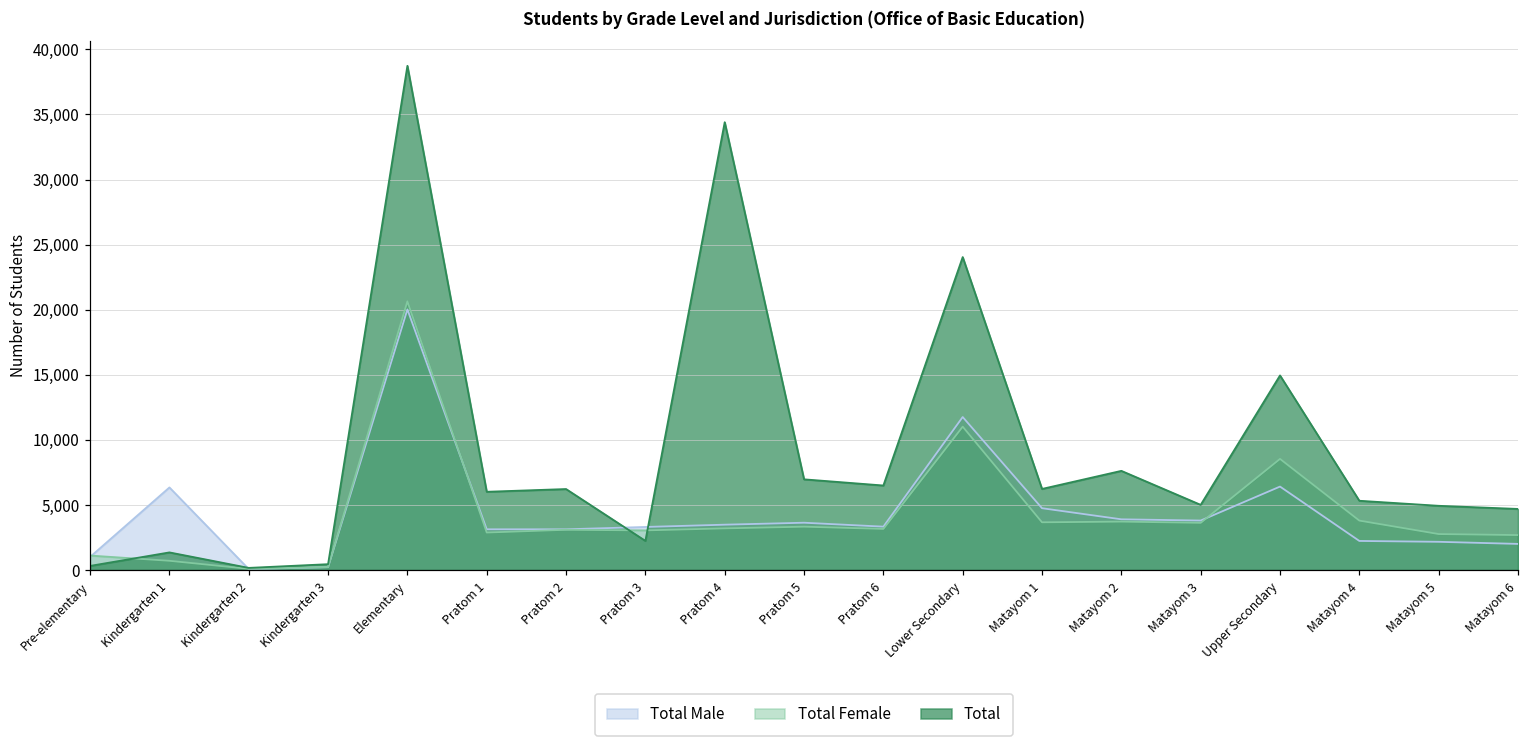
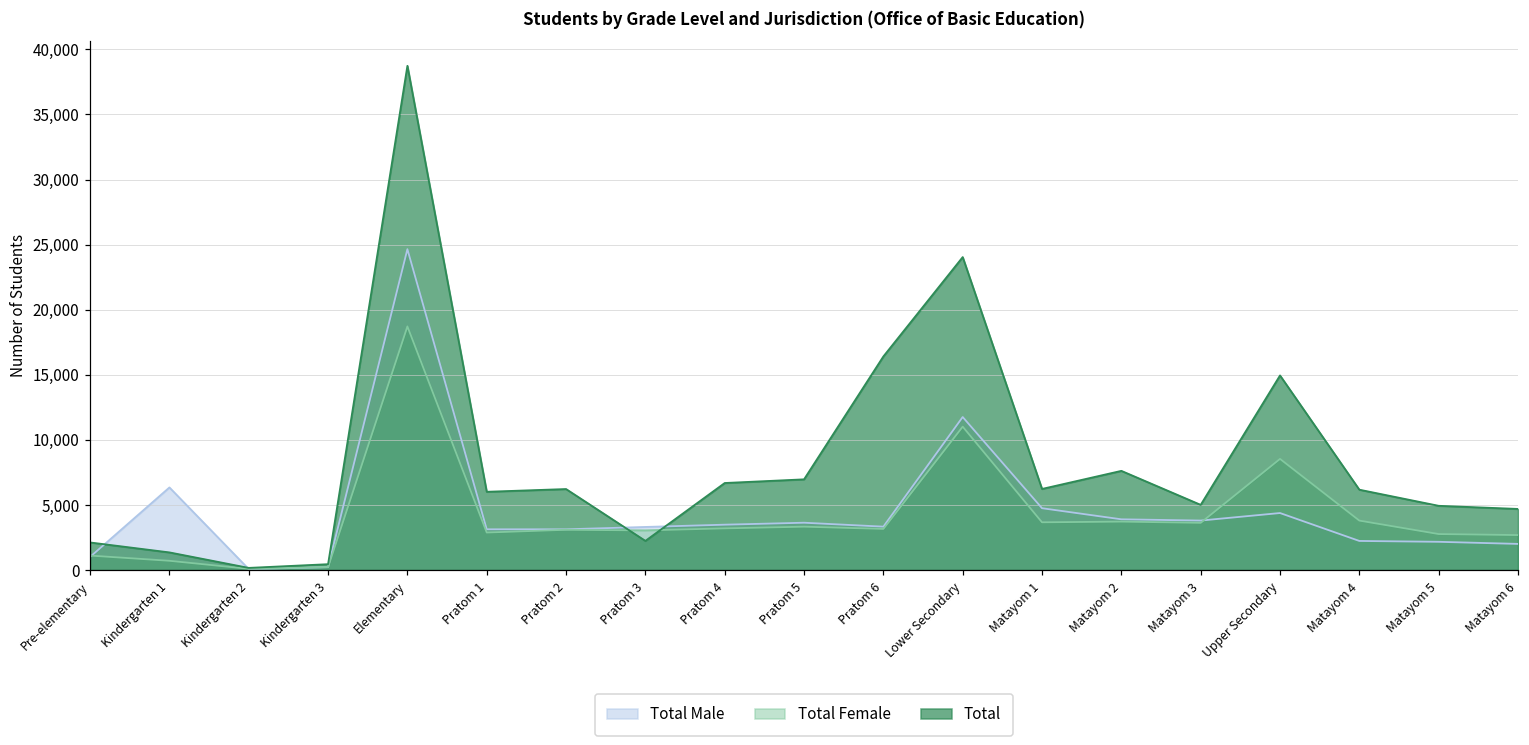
Total, Pre-elementary: 300 -> 2,100
Total Male, Elementary: 20,000 -> 24,600
Total Female, Elementary: 20,600 -> 18,700
Total, Pratom 4: 34,400 -> 6,700
Total, Pratom 6: 6,500 -> 16,400
Total Male, Upper Secondary: 6,400 -> 4,400
Total, Matayom 4: 5,300 -> 6,200
